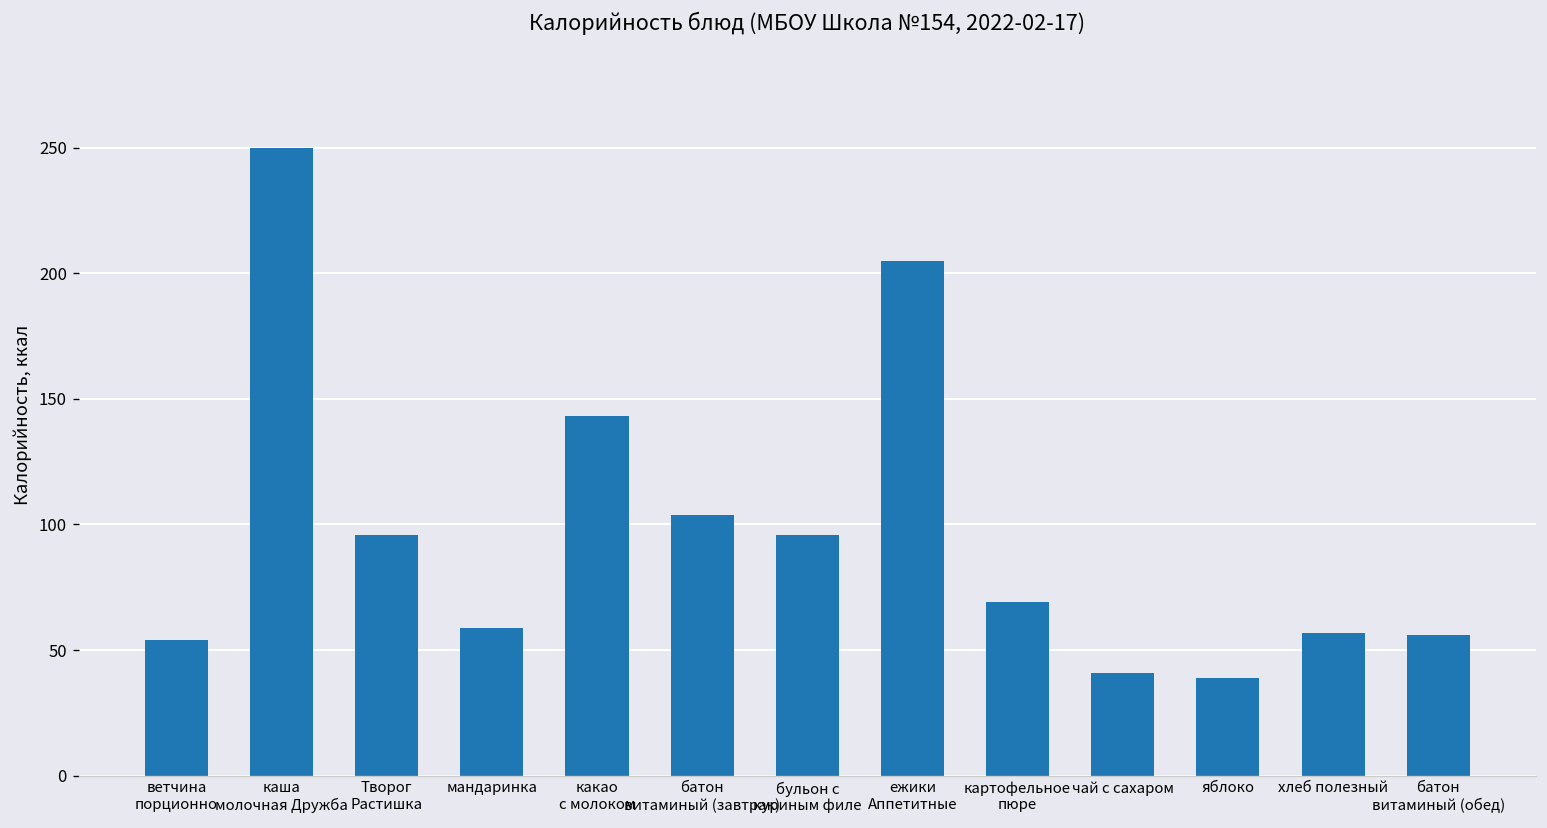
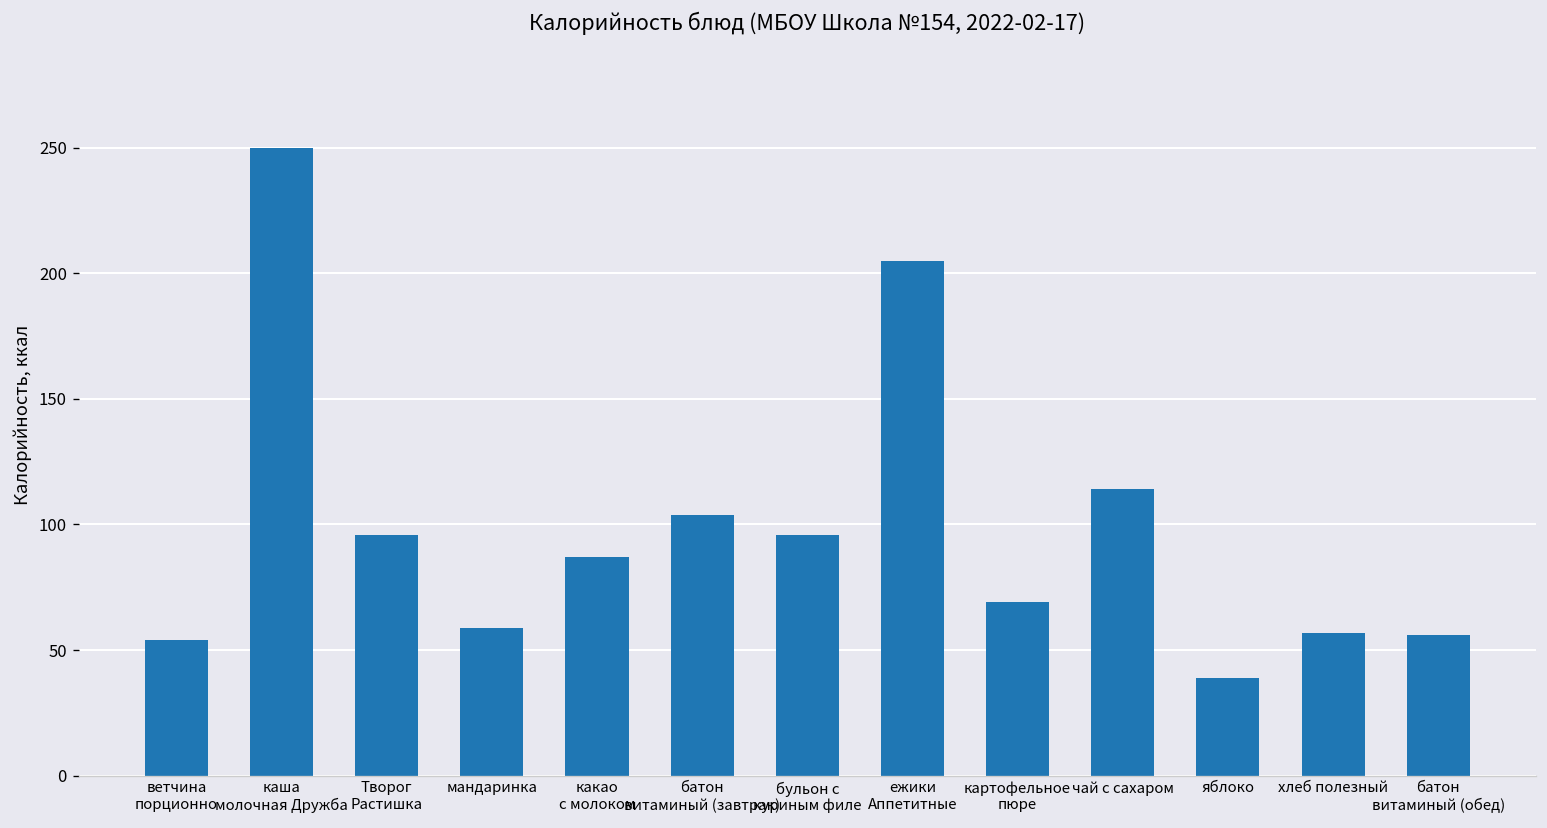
какао с молоком: 143 -> 87
чай с сахаром: 41 -> 114
